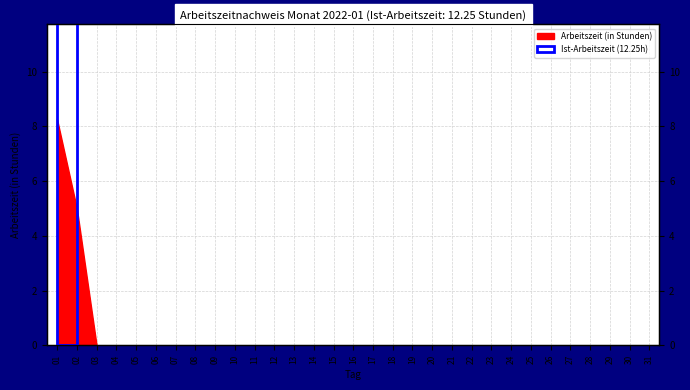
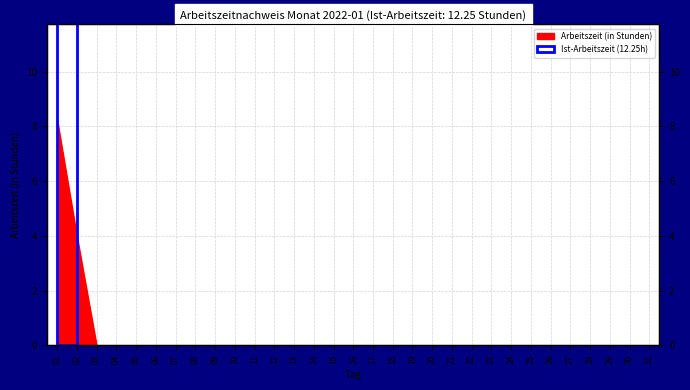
02: 5 -> 4
